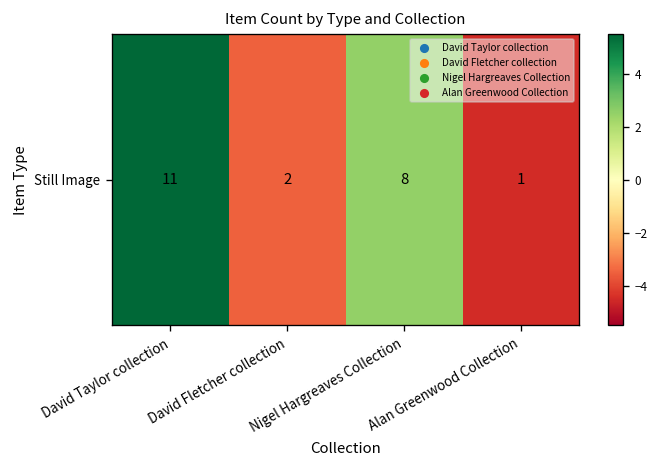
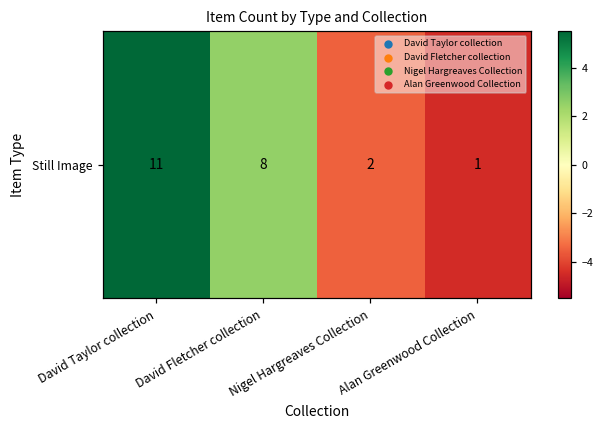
Still Image, David Fletcher collection: 2 -> 8
Still Image, Nigel Hargreaves Collection: 8 -> 2
